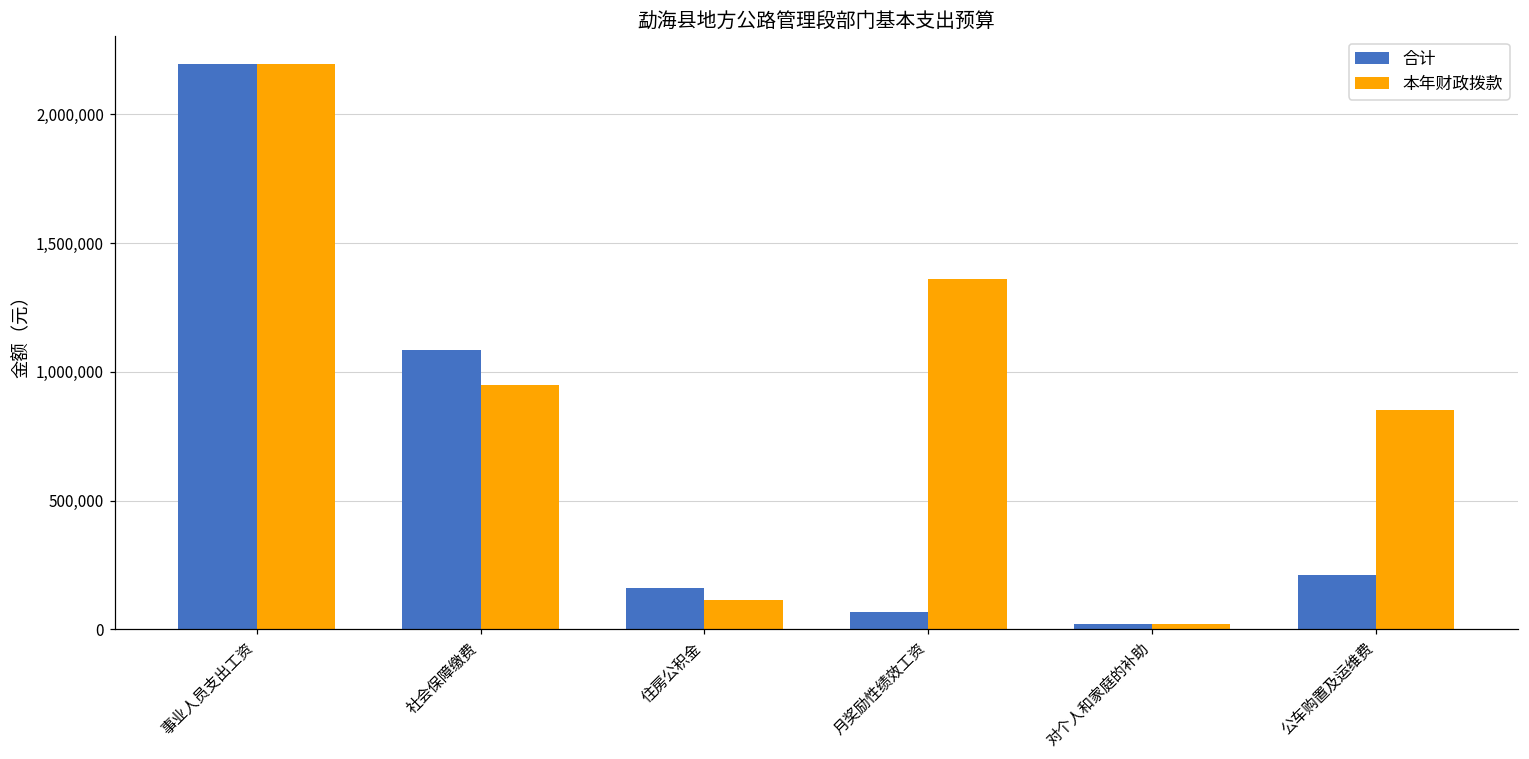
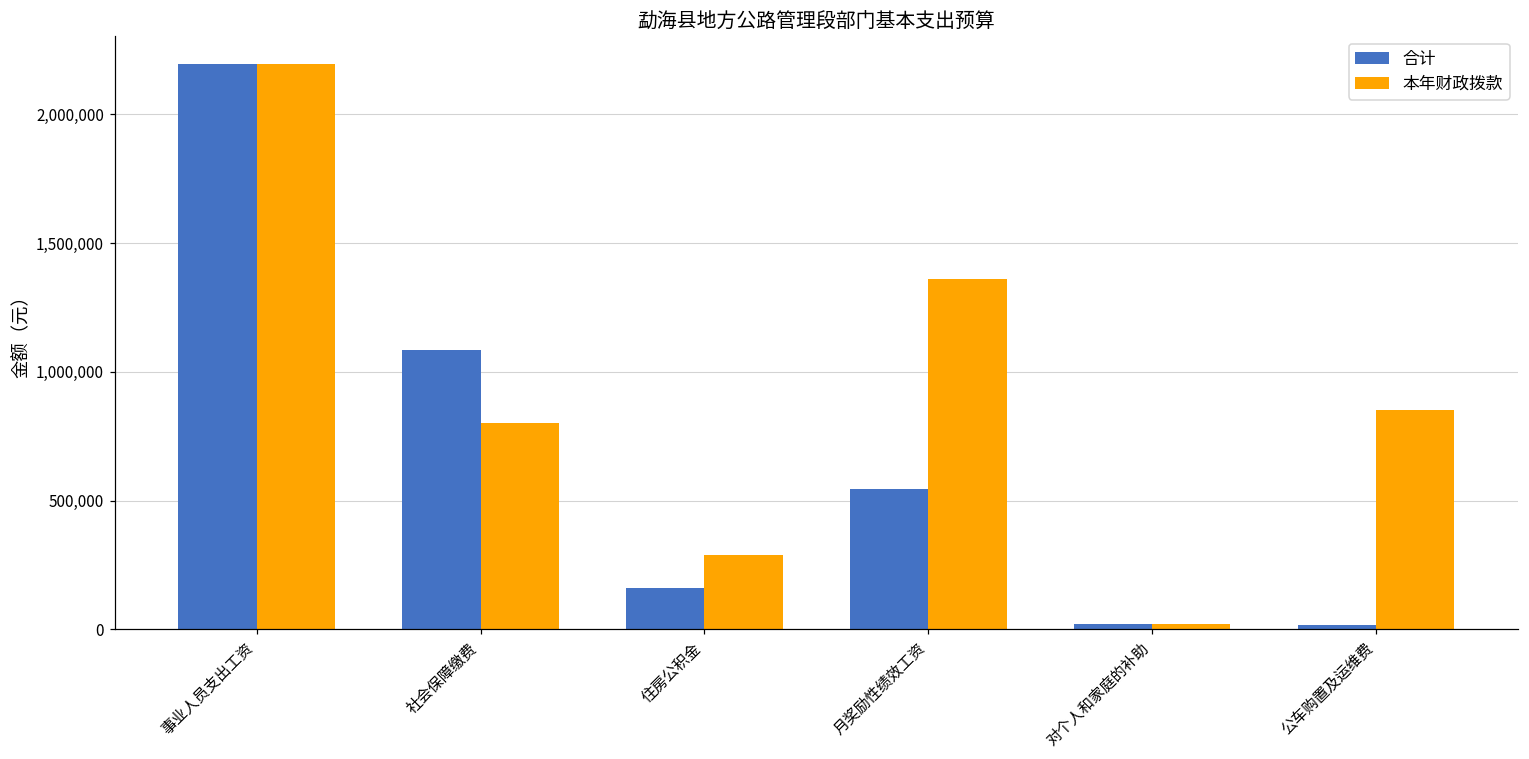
本年财政拨款, 社会保障缴费: 950,000 -> 800,000
本年财政拨款, 住房公积金: 110,000 -> 290,000
合计, 月奖励性绩效工资: 70,000 -> 550,000
合计, 公车购置及运维费: 210,000 -> 20,000
